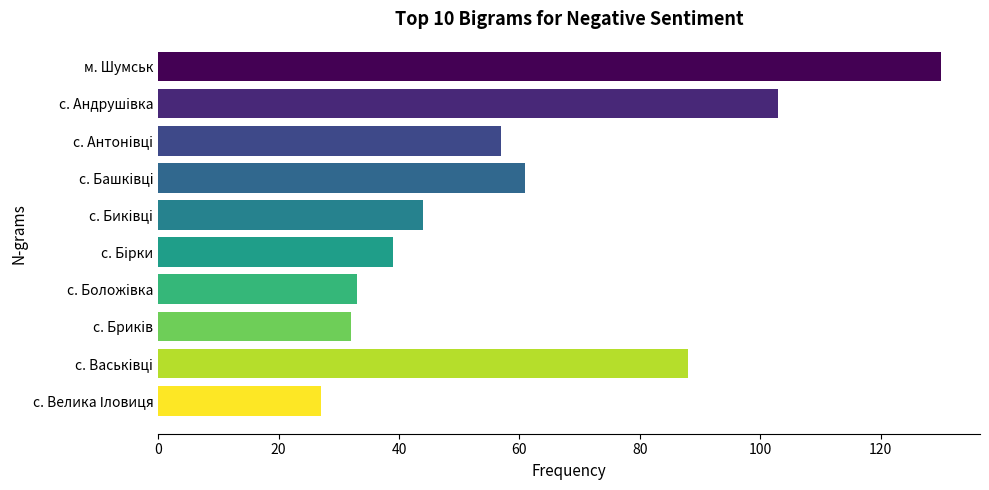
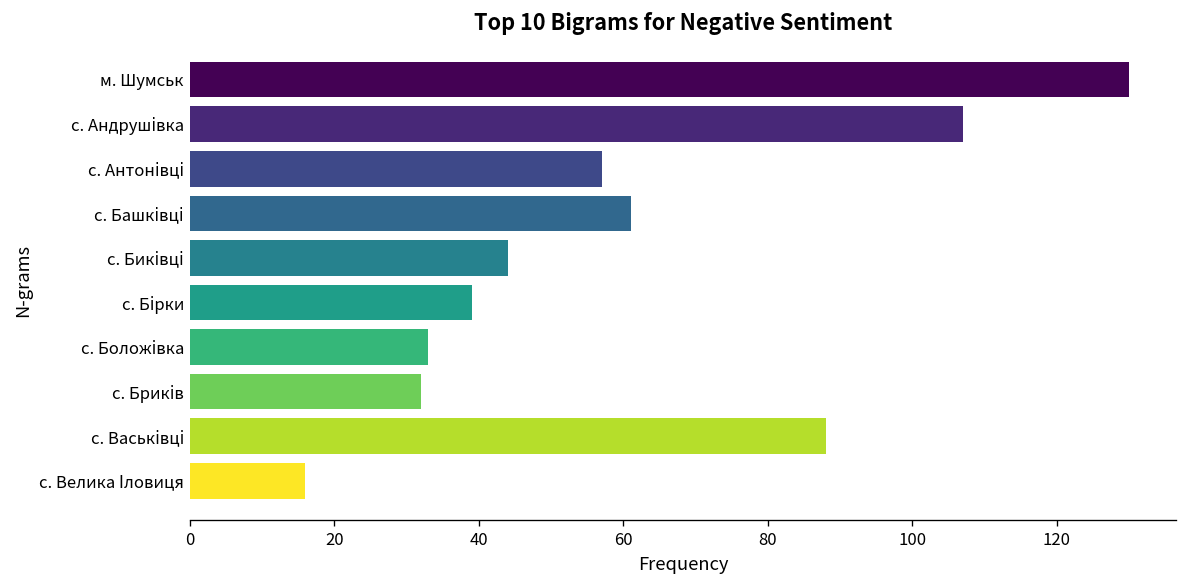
с. Андрушівка: 103 -> 107
с. Велика Іловиця: 27 -> 16
